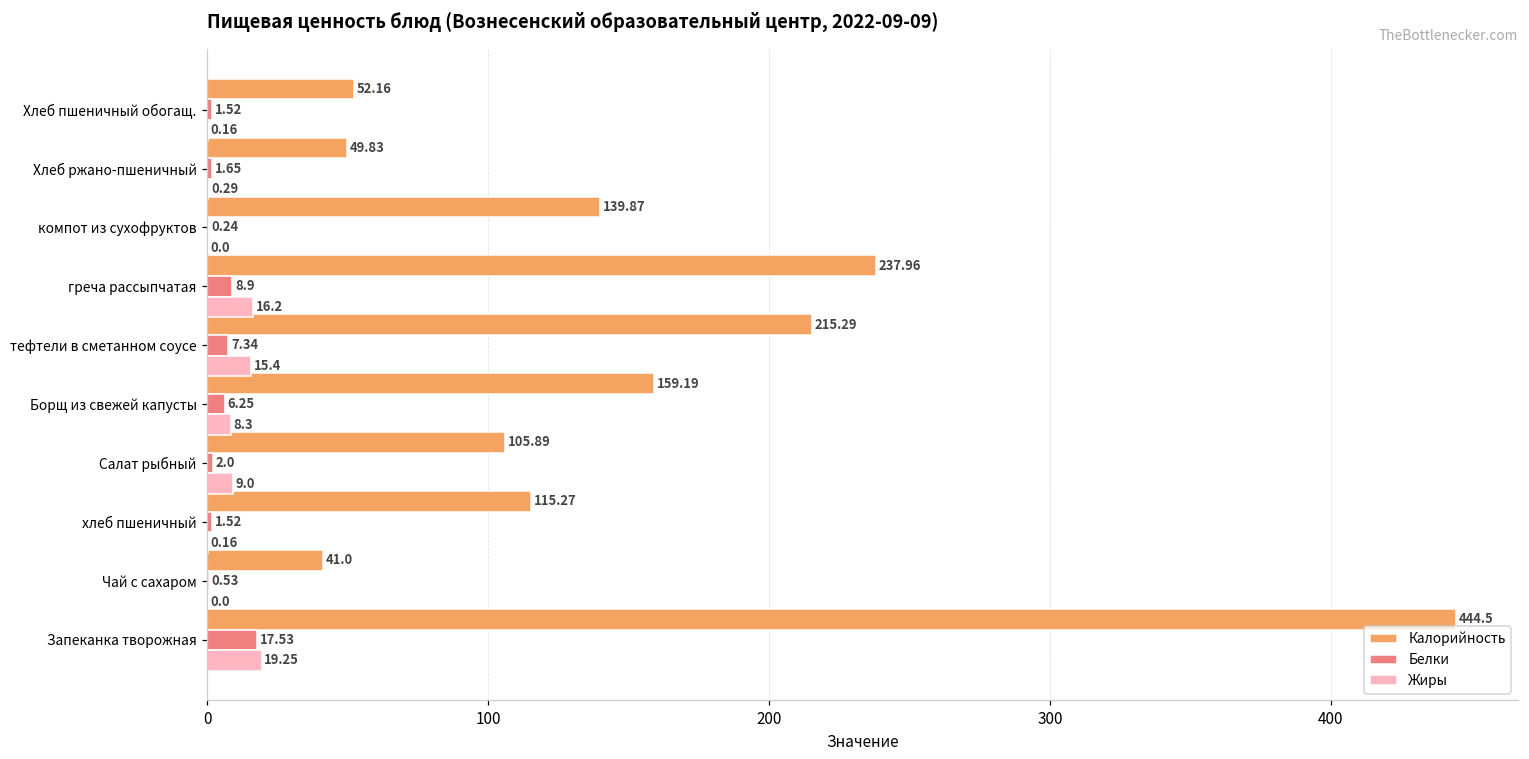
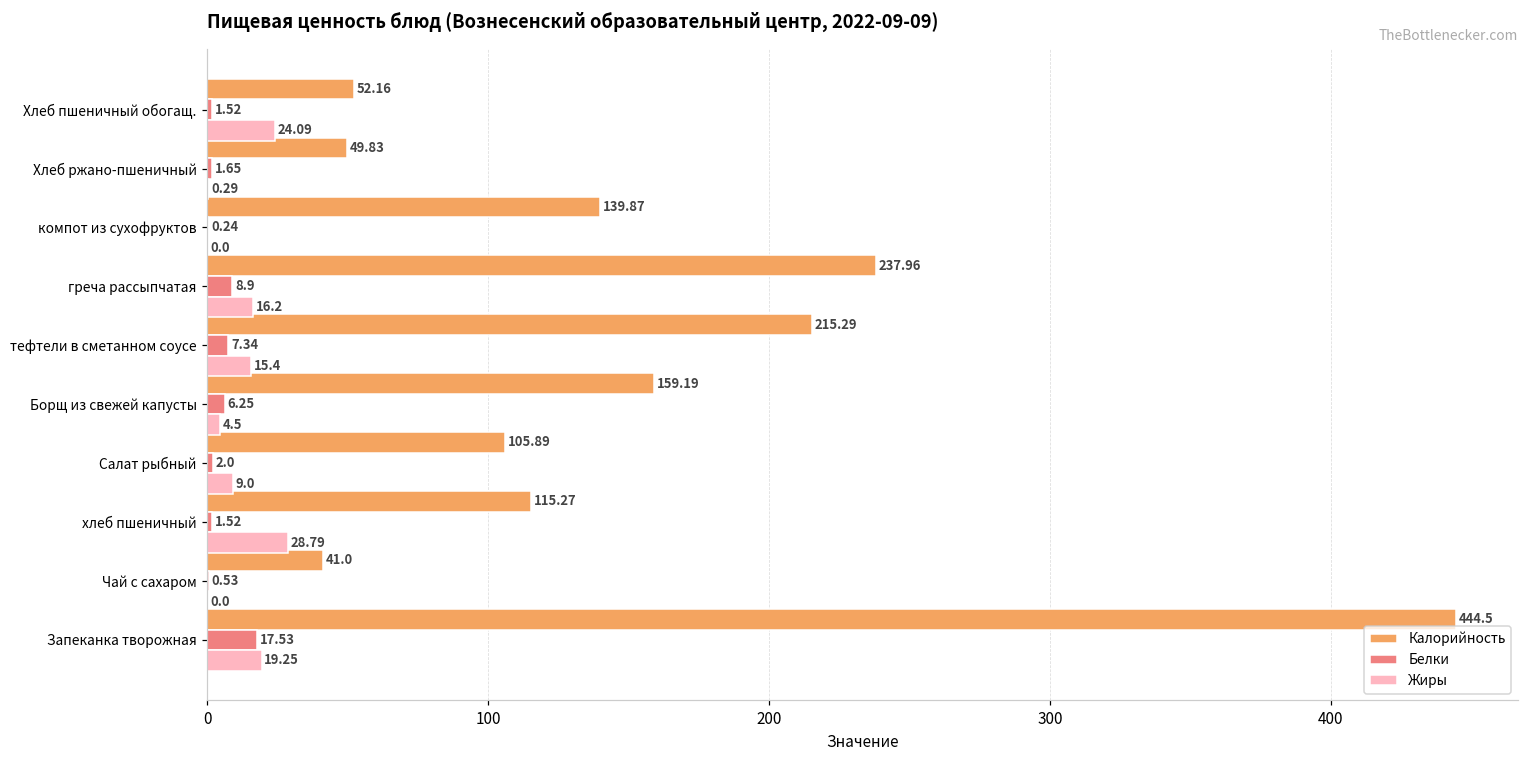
Жиры, Хлеб пшеничный обогащ.: 0.16 -> 24.09
Жиры, Борщ из свежей капусты: 8.3 -> 4.5
Жиры, хлеб пшеничный: 0.16 -> 28.79
